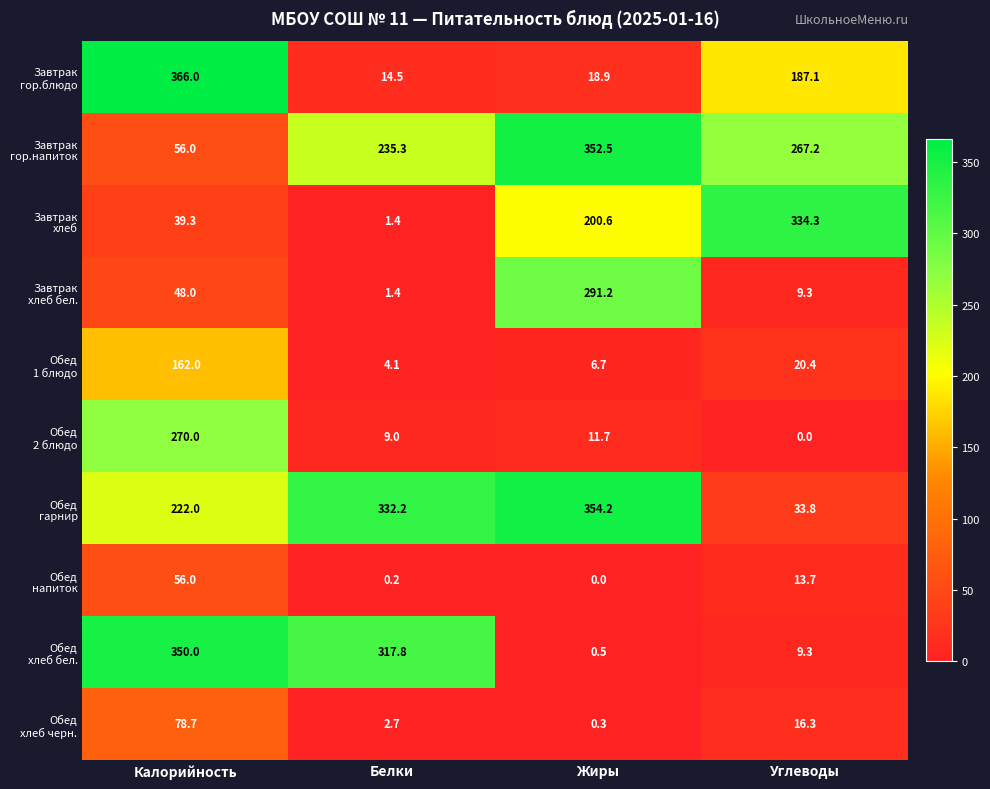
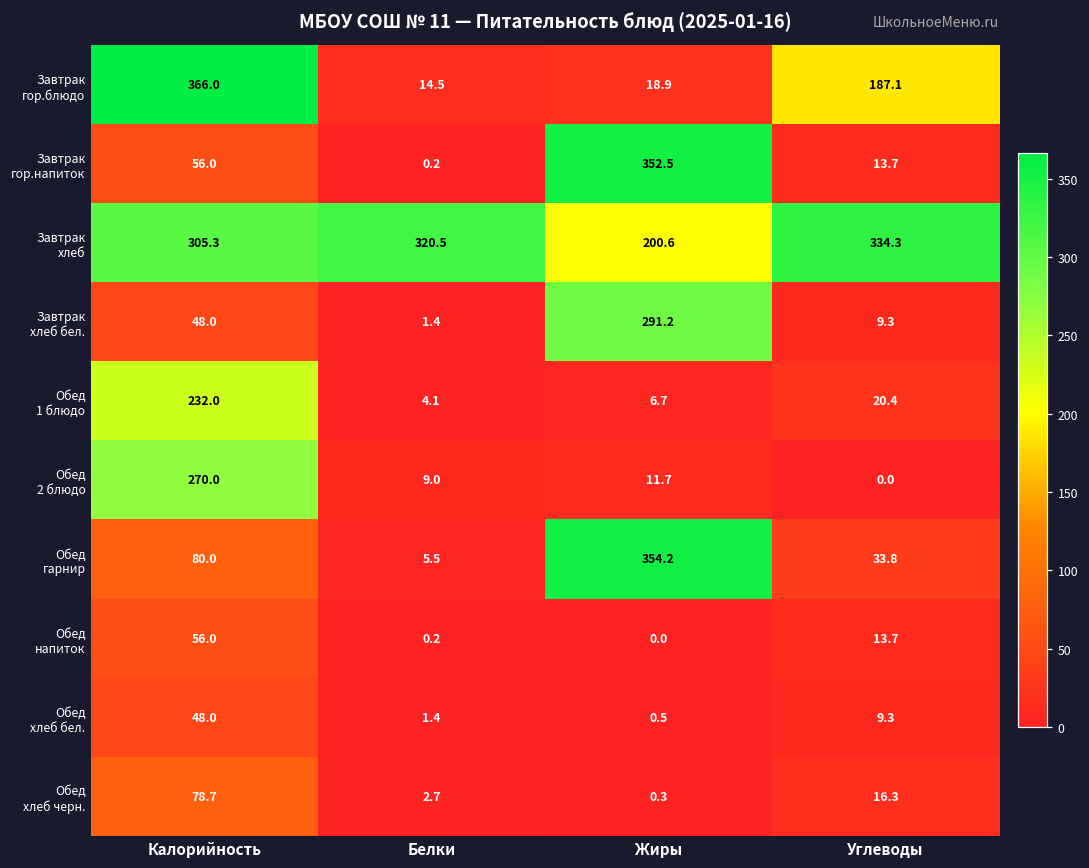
Завтрак гор.напиток, Белки: 235.3 -> 0.2
Завтрак гор.напиток, Углеводы: 267.2 -> 13.7
Завтрак хлеб, Калорийность: 39.3 -> 305.3
Завтрак хлеб, Белки: 1.4 -> 320.5
Обед 1 блюдо, Калорийность: 162.0 -> 232.0
Обед гарнир, Калорийность: 222.0 -> 80.0
Обед гарнир, Белки: 332.2 -> 5.5
Обед хлеб бел., Калорийность: 350.0 -> 48.0
Обед хлеб бел., Белки: 317.8 -> 1.4
